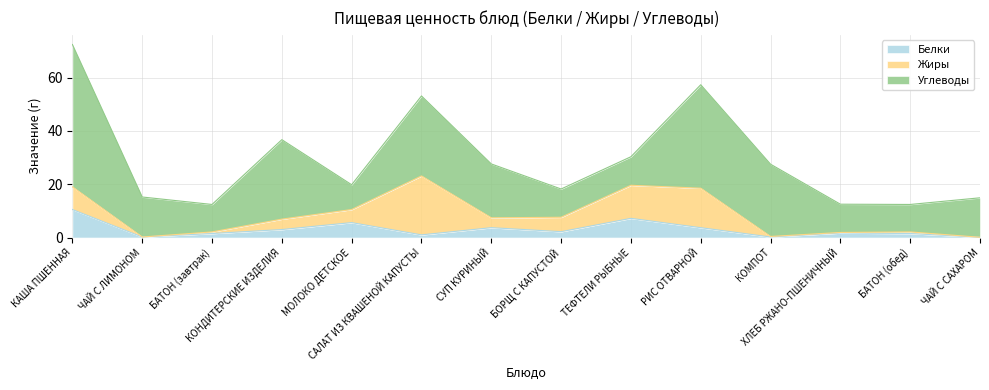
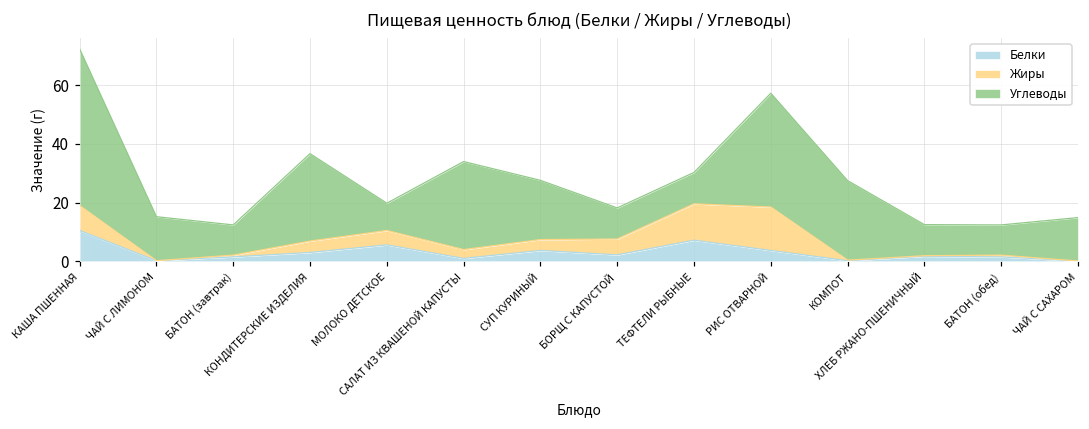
Жиры, САЛАТ ИЗ КВАШЕНОЙ КАПУСТЫ: 22 -> 3
